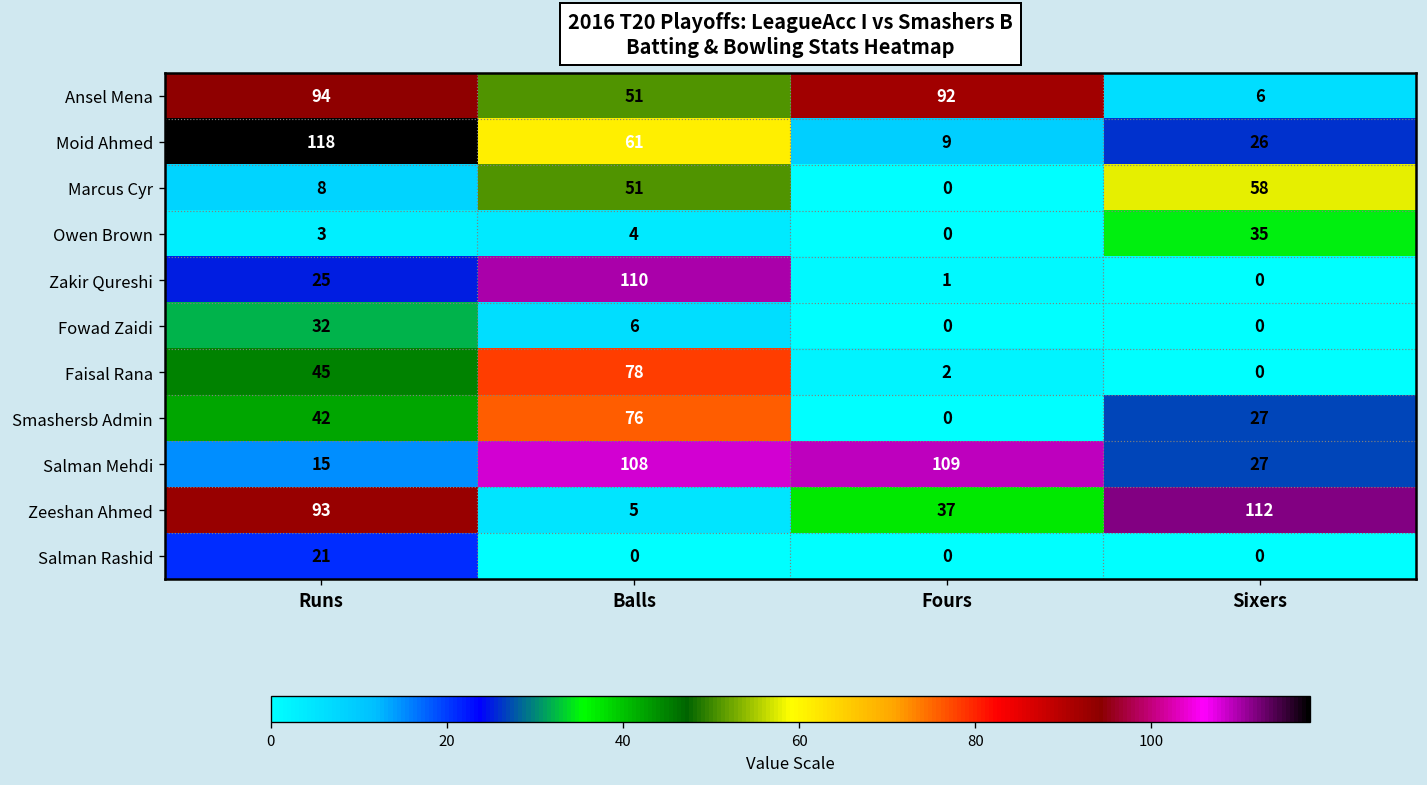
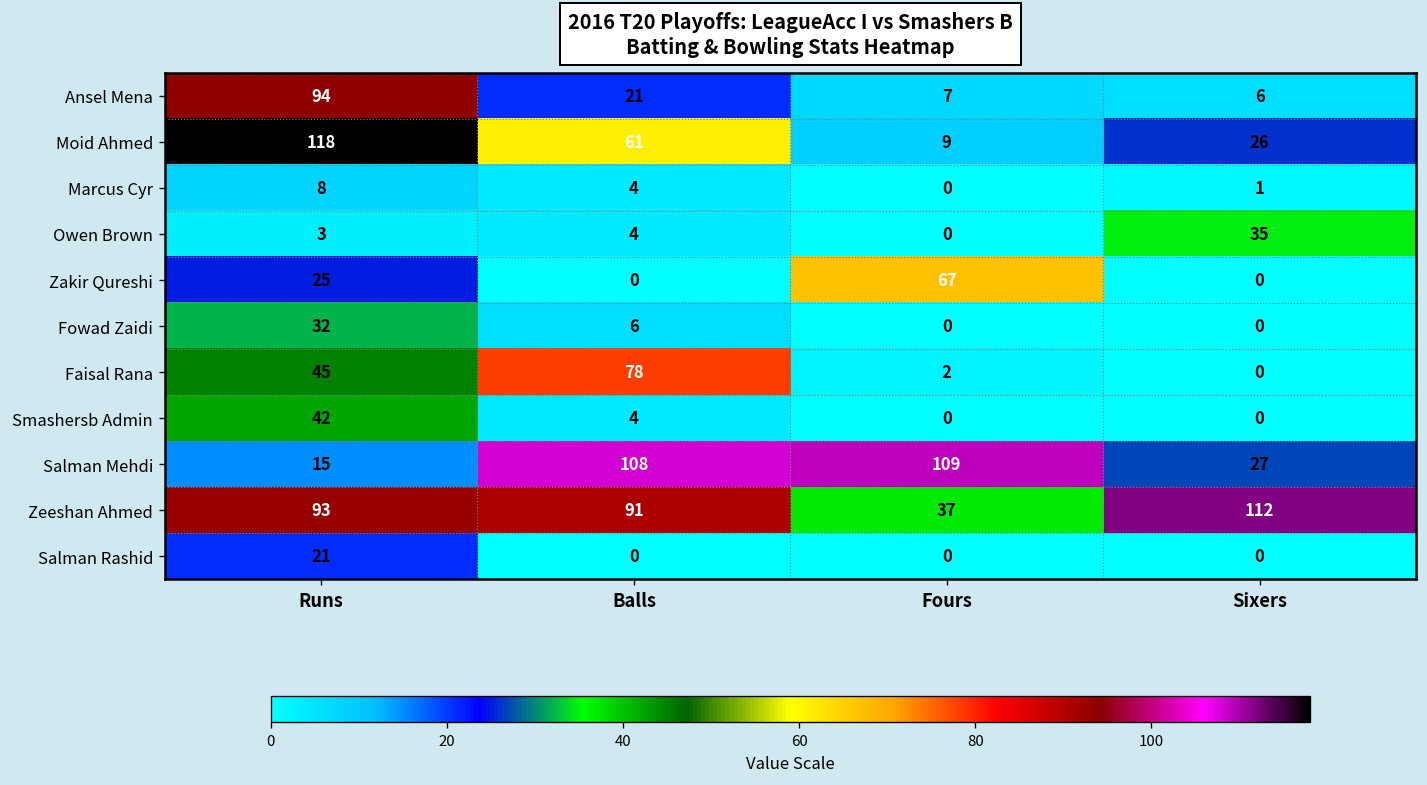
Ansel Mena, Balls: 51 -> 21
Ansel Mena, Fours: 92 -> 7
Marcus Cyr, Balls: 51 -> 4
Marcus Cyr, Sixers: 58 -> 1
Zakir Qureshi, Balls: 110 -> 0
Zakir Qureshi, Fours: 1 -> 67
Smashersb Admin, Balls: 76 -> 4
Smashersb Admin, Sixers: 27 -> 0
Zeeshan Ahmed, Balls: 5 -> 91
